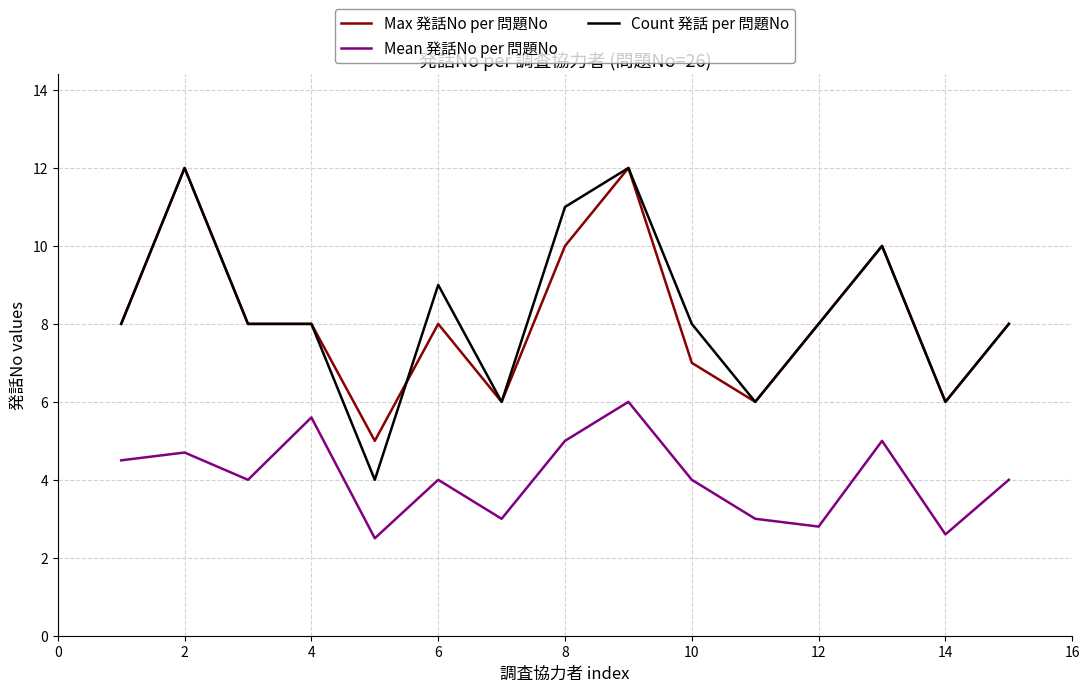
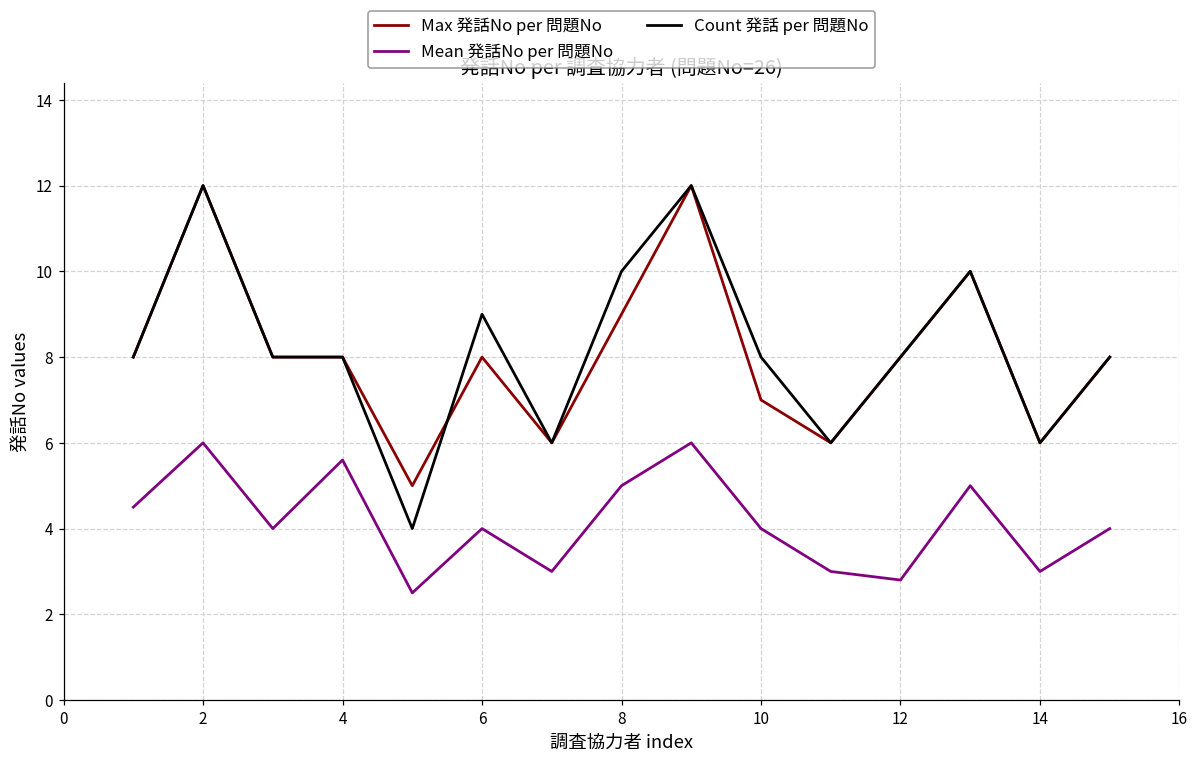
Mean 発話No per 問題No, 2: 4.7 -> 6.0
Max 発話No per 問題No, 8: 10 -> 9
Count 発話 per 問題No, 8: 11 -> 10
Mean 発話No per 問題No, 14: 2.6 -> 3.0
